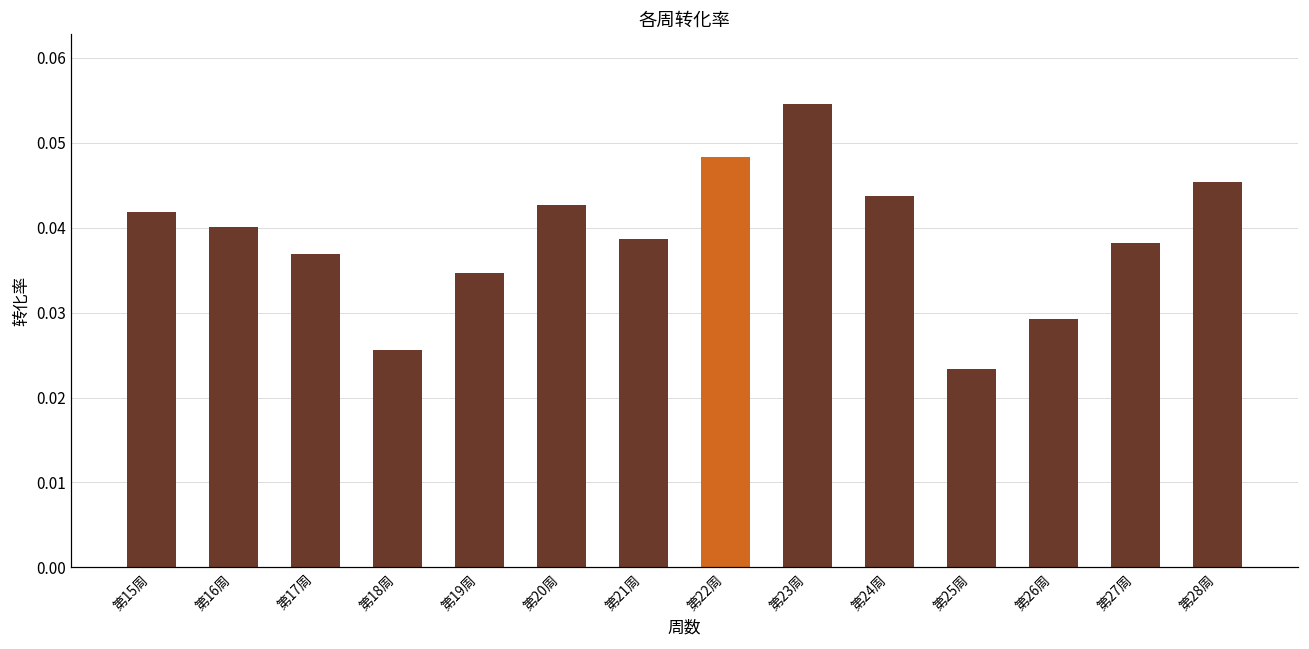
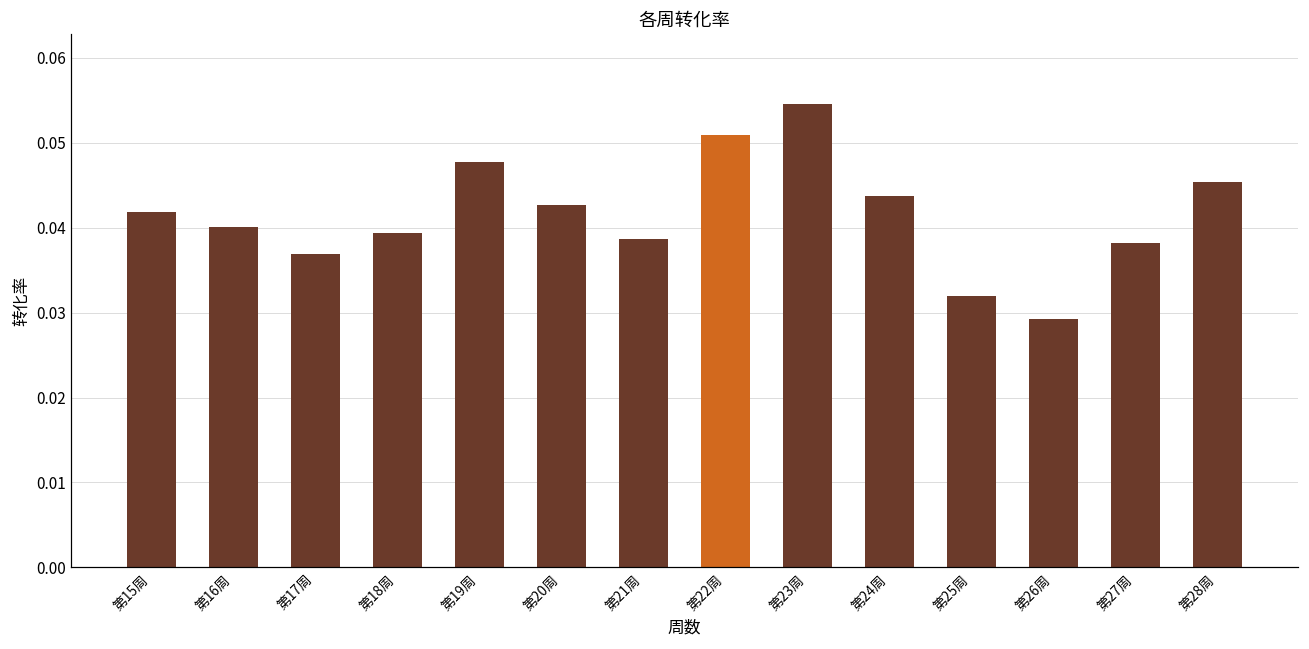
第18周: 0.026 -> 0.039
第19周: 0.035 -> 0.048
第22周: 0.048 -> 0.051
第25周: 0.023 -> 0.032
